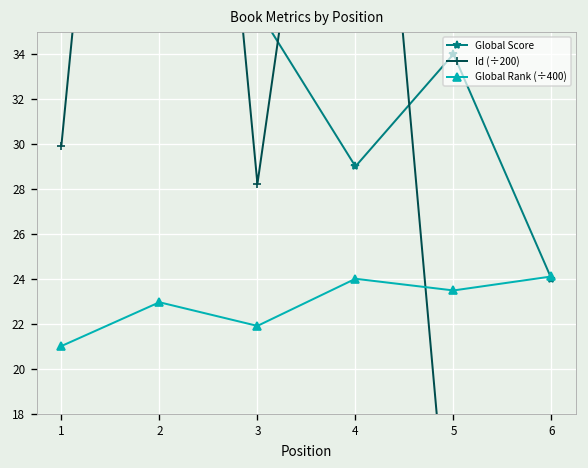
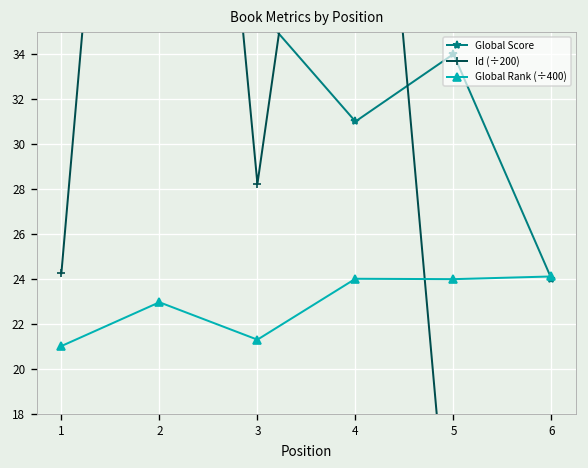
Id (÷200), 1: 29.9 -> 24.2
Global Rank (÷400), 3: 21.9 -> 21.3
Global Score, 4: 29 -> 31
Global Rank (÷400), 5: 23.5 -> 24.0
